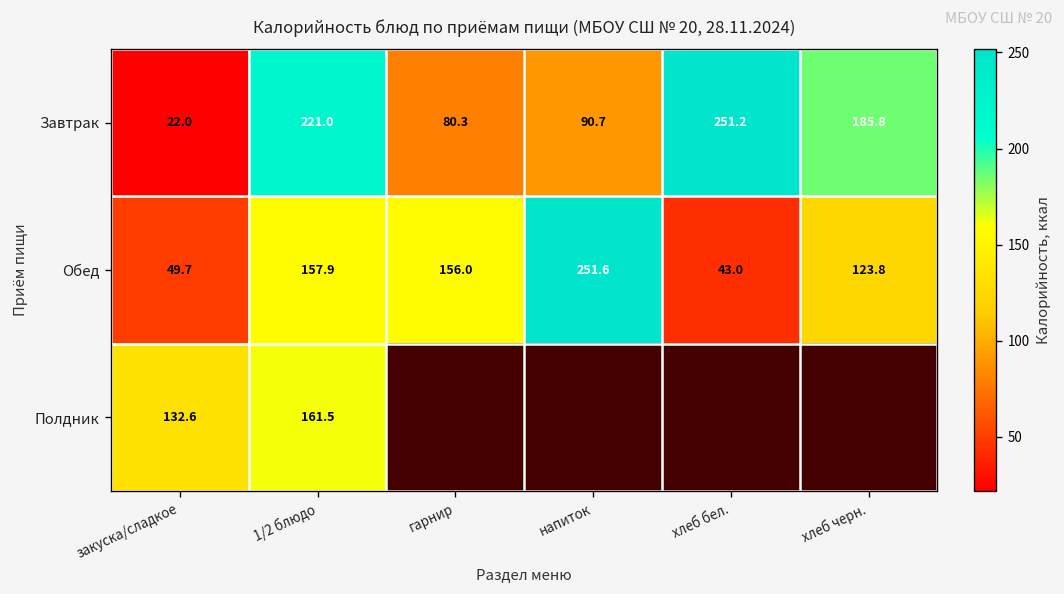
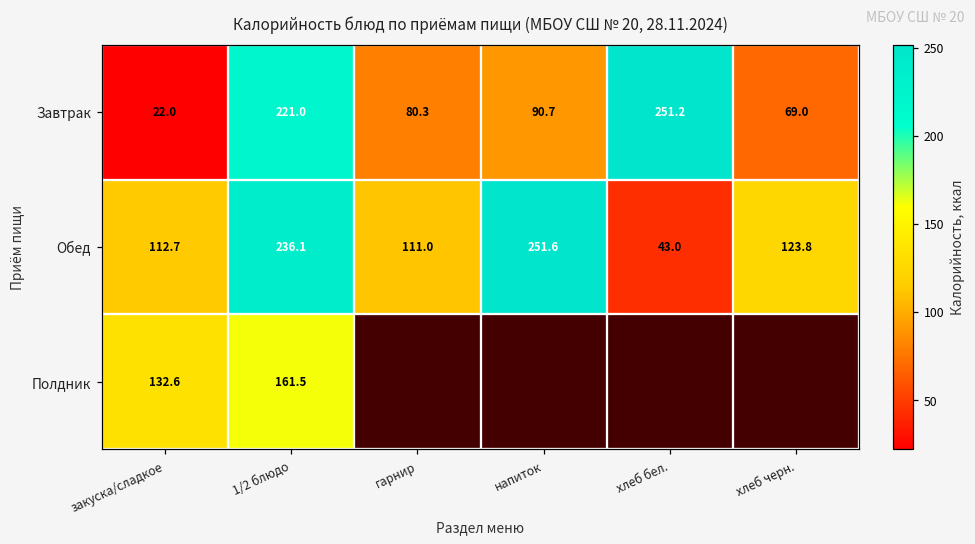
Завтрак, хлеб черн.: 185.8 -> 69.0
Обед, закуска/сладкое: 49.7 -> 112.7
Обед, 1/2 блюдо: 157.9 -> 236.1
Обед, гарнир: 156.0 -> 111.0
